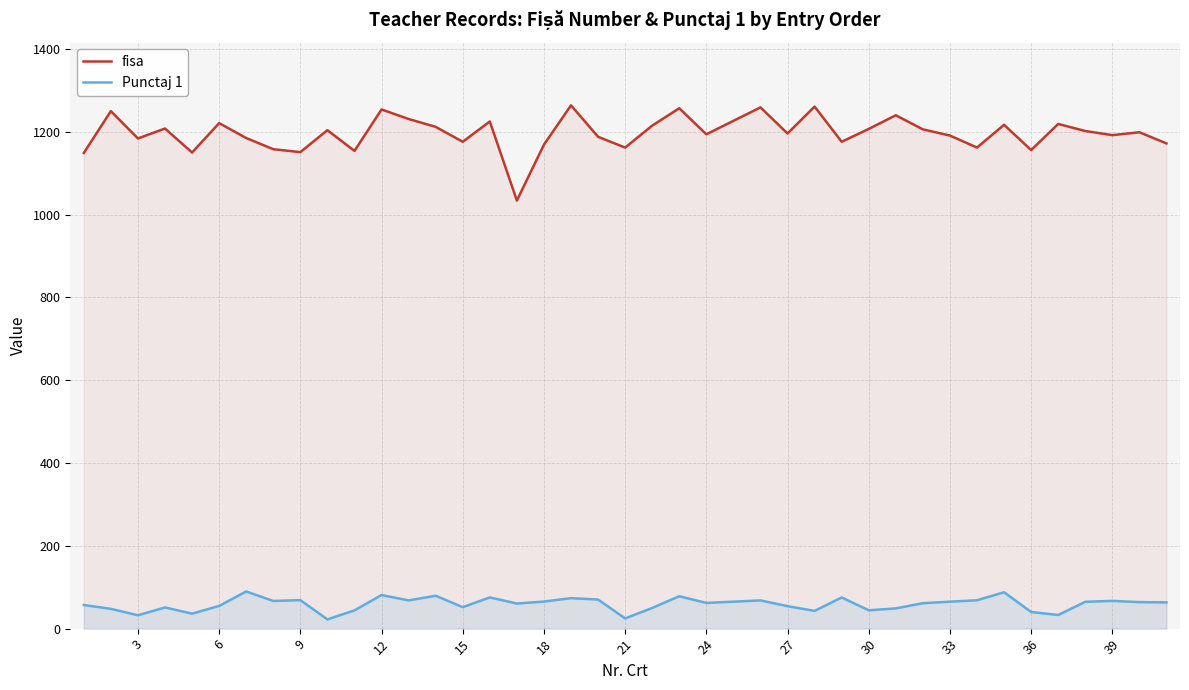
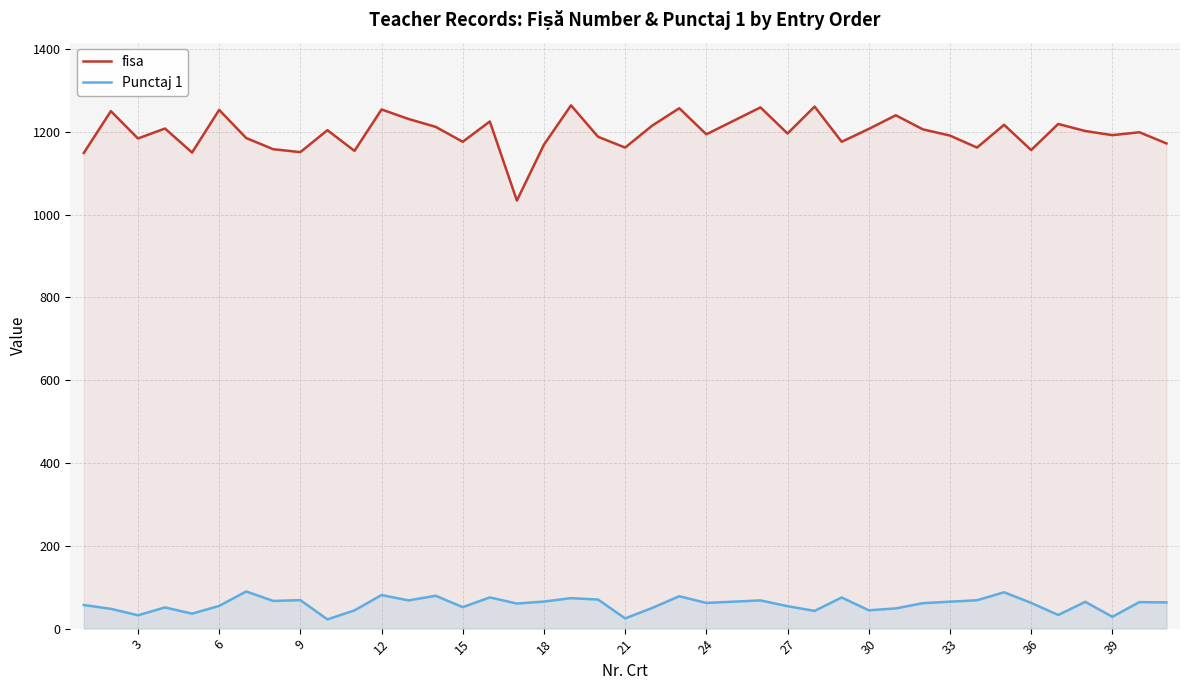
fisa, 6: 1220 -> 1250
Punctaj 1, 36: 40 -> 60
Punctaj 1, 39: 70 -> 30
